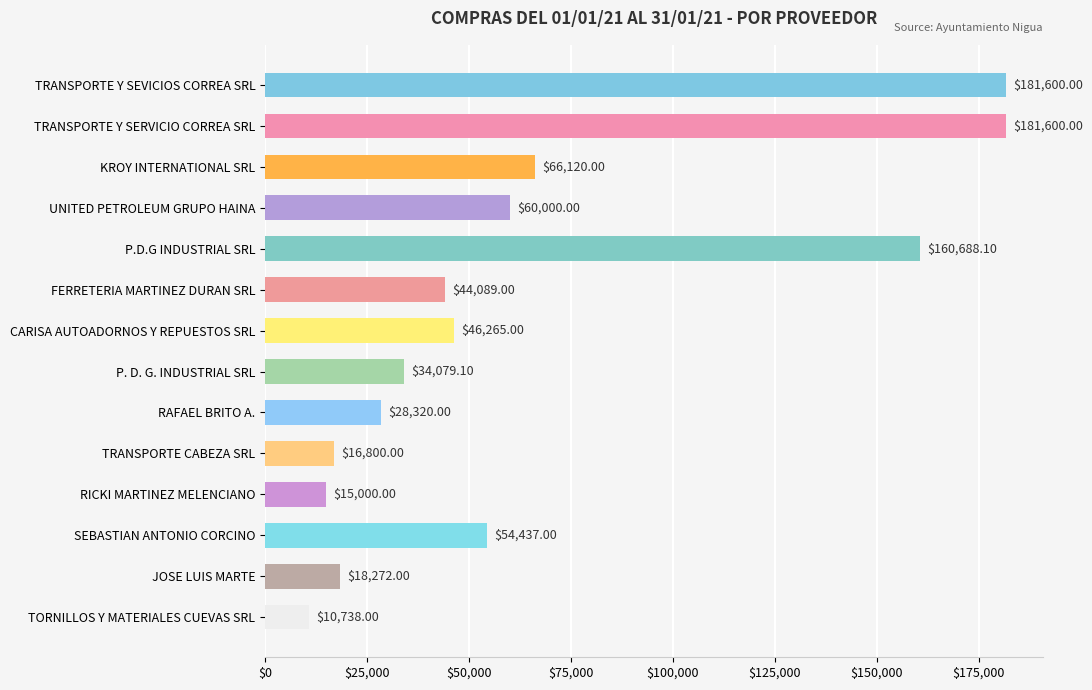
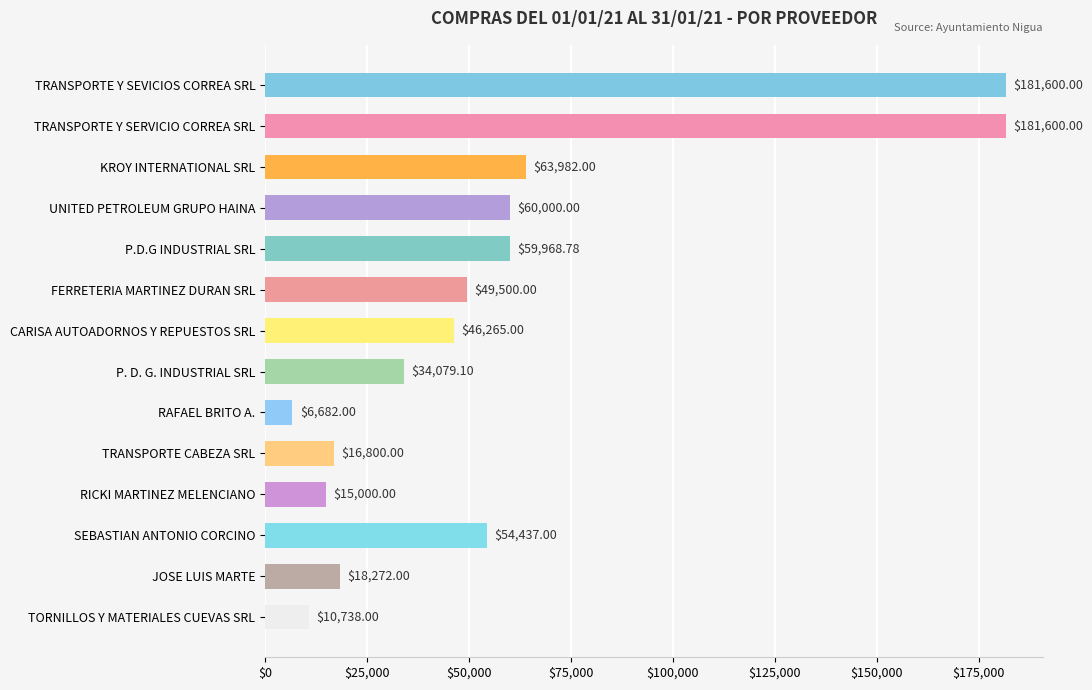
KROY INTERNATIONAL SRL: $66,120.00 -> $63,982.00
P.D.G INDUSTRIAL SRL: $160,688.10 -> $59,968.78
FERRETERIA MARTINEZ DURAN SRL: $44,089.00 -> $49,500.00
RAFAEL BRITO A.: $28,320.00 -> $6,682.00
